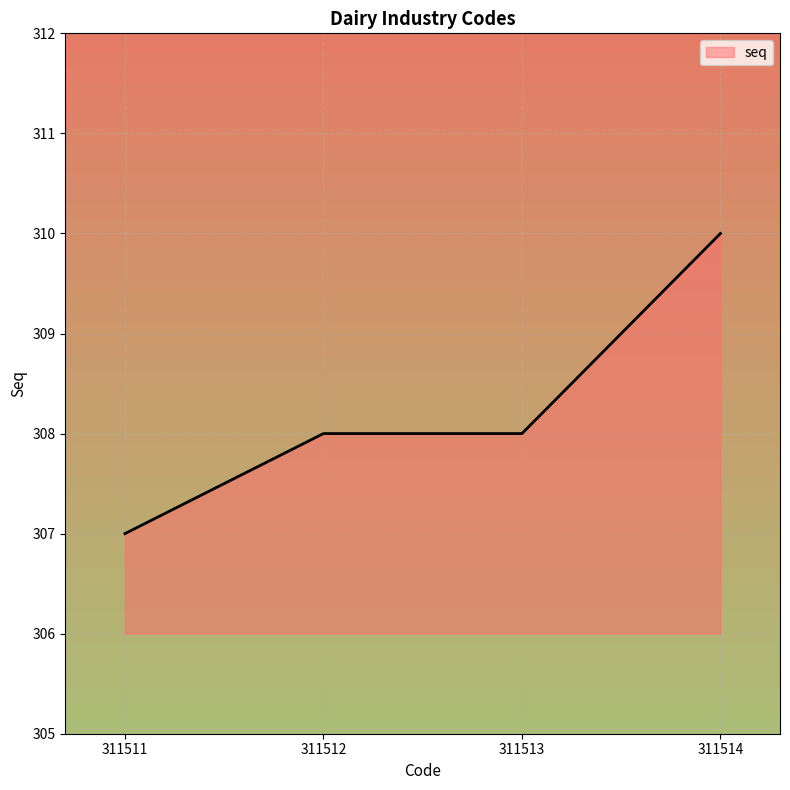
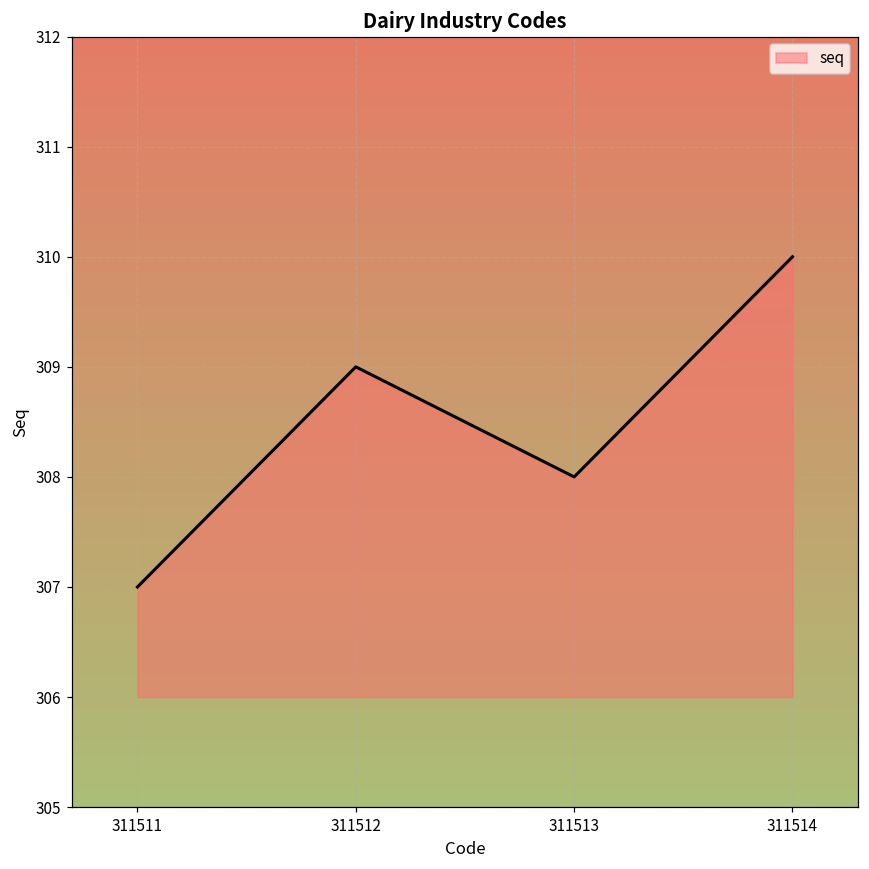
311512: 308 -> 309
